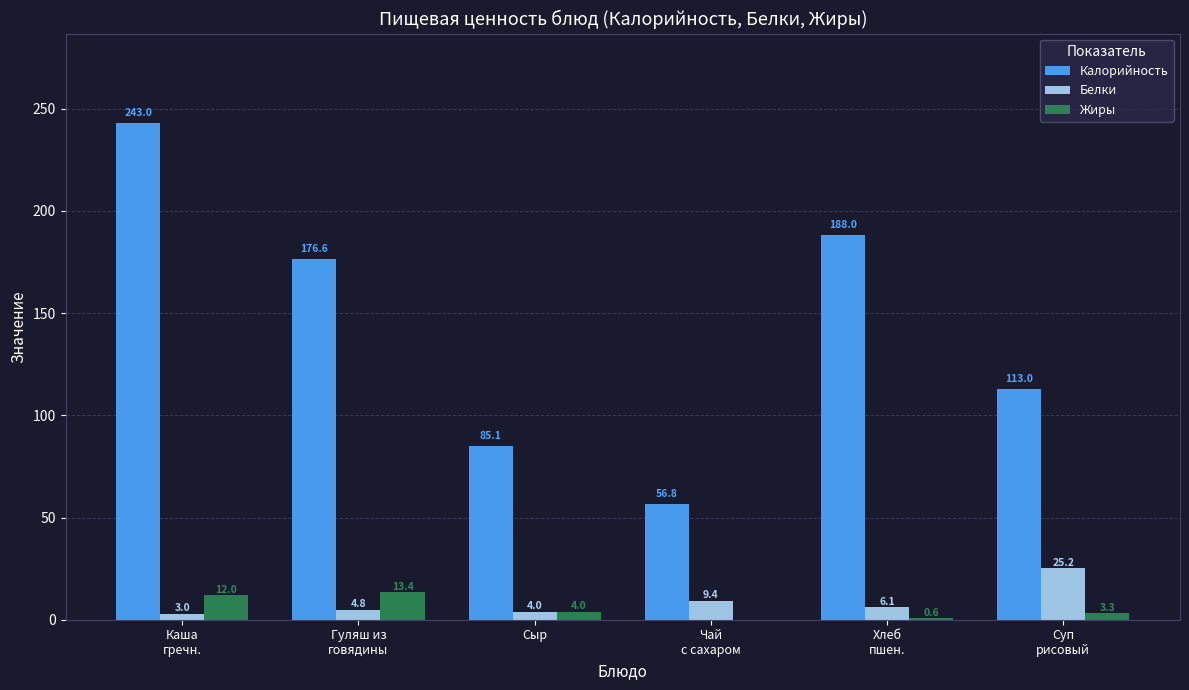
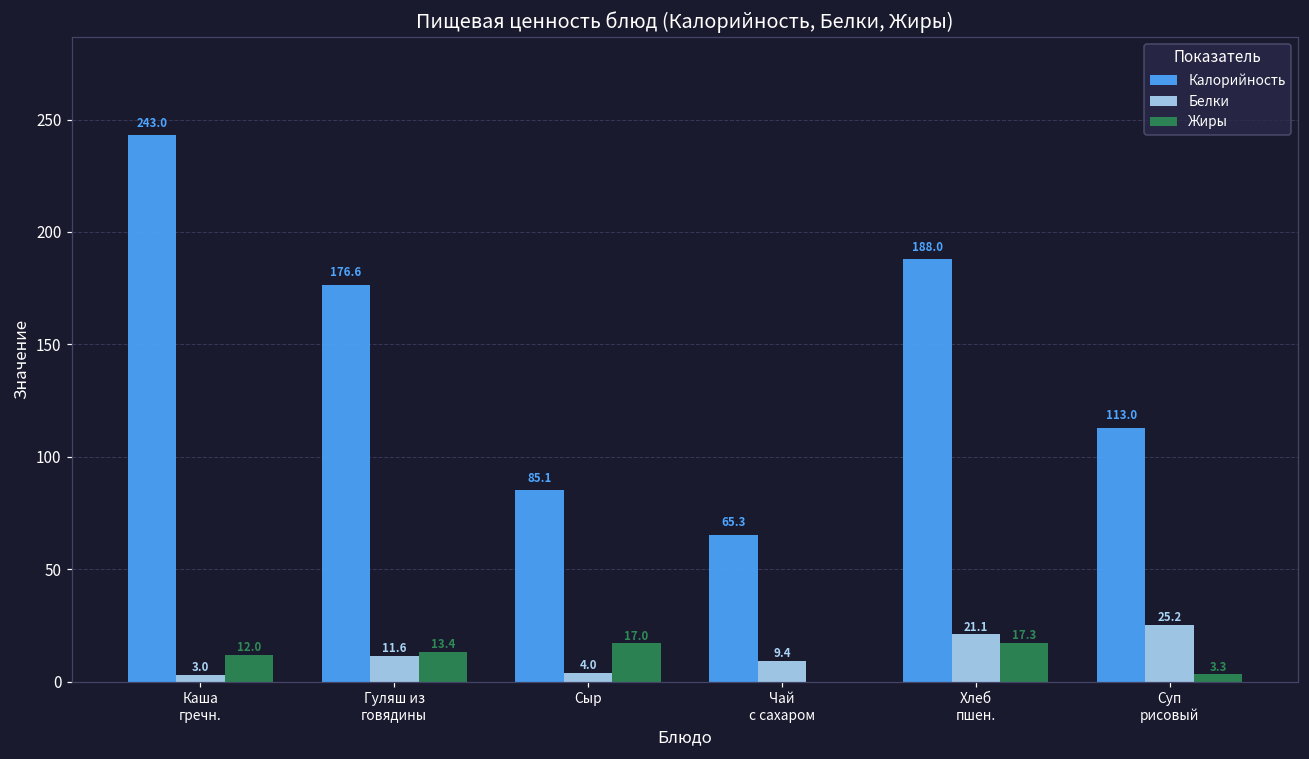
Белки, Гуляш из говядины: 4.8 -> 11.6
Жиры, Сыр: 4.0 -> 17.0
Калорийность, Чай с сахаром: 56.8 -> 65.3
Белки, Хлеб пшен.: 6.1 -> 21.1
Жиры, Хлеб пшен.: 0.6 -> 17.3
